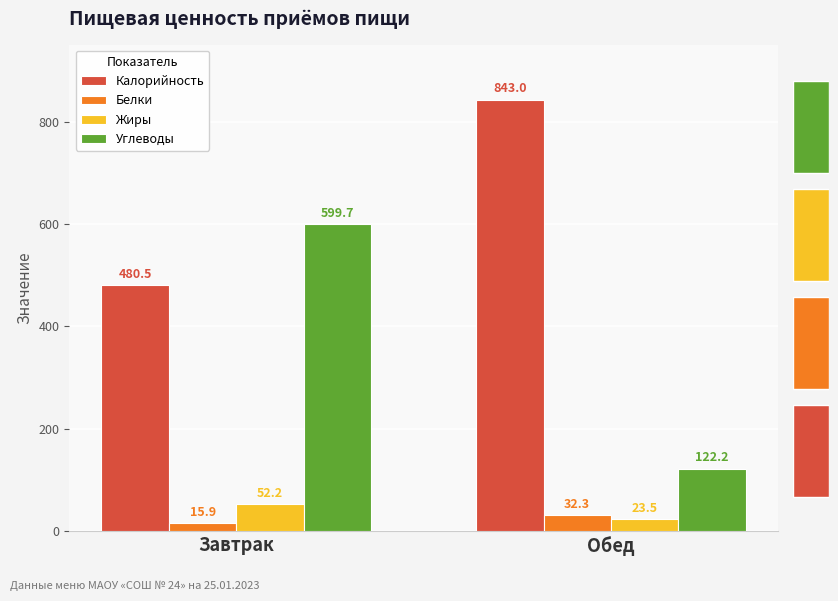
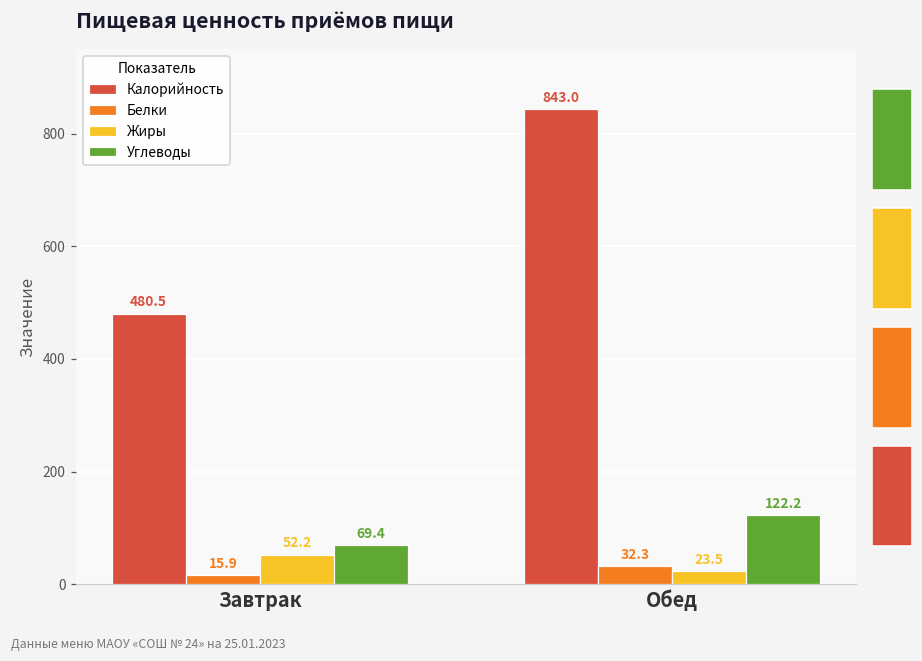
Пищевая ценность приёмов пищи, Углеводы, Завтрак: 599.7 -> 69.4
